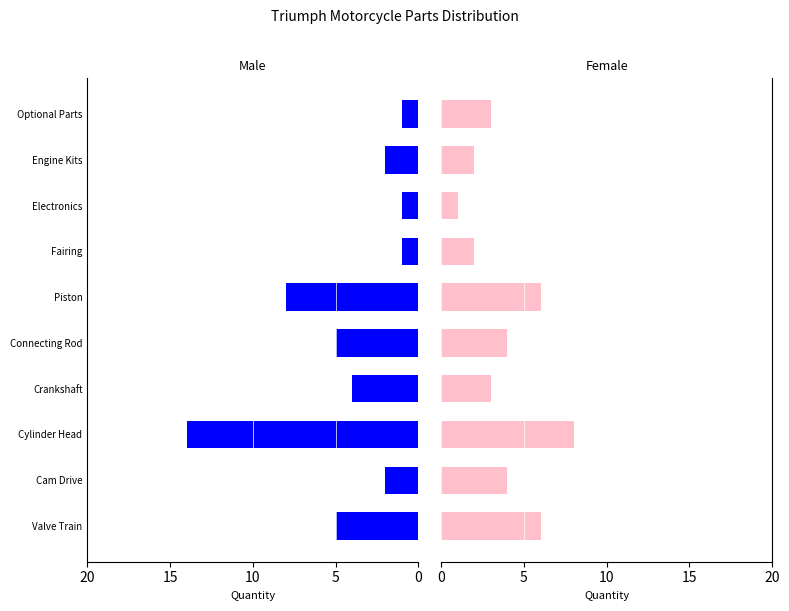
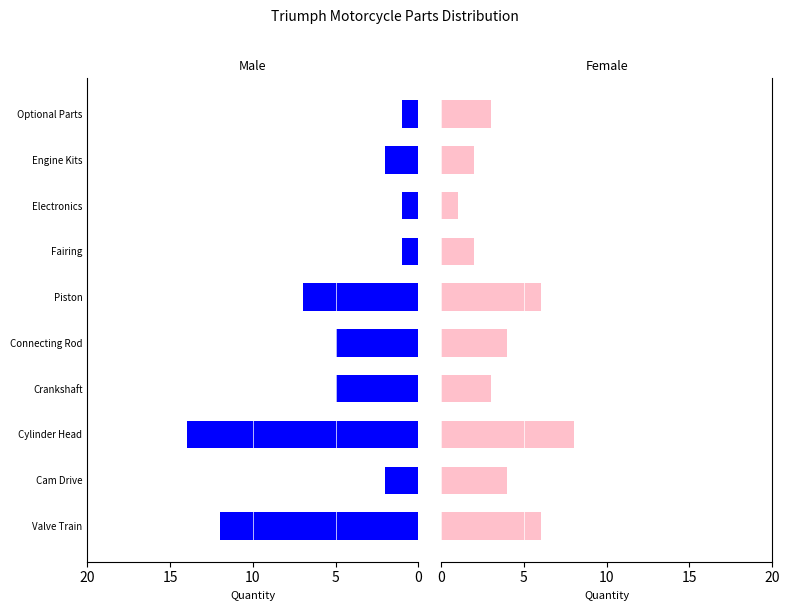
Male, Piston: 8 -> 7
Male, Crankshaft: 4 -> 5
Male, Valve Train: 5 -> 12
